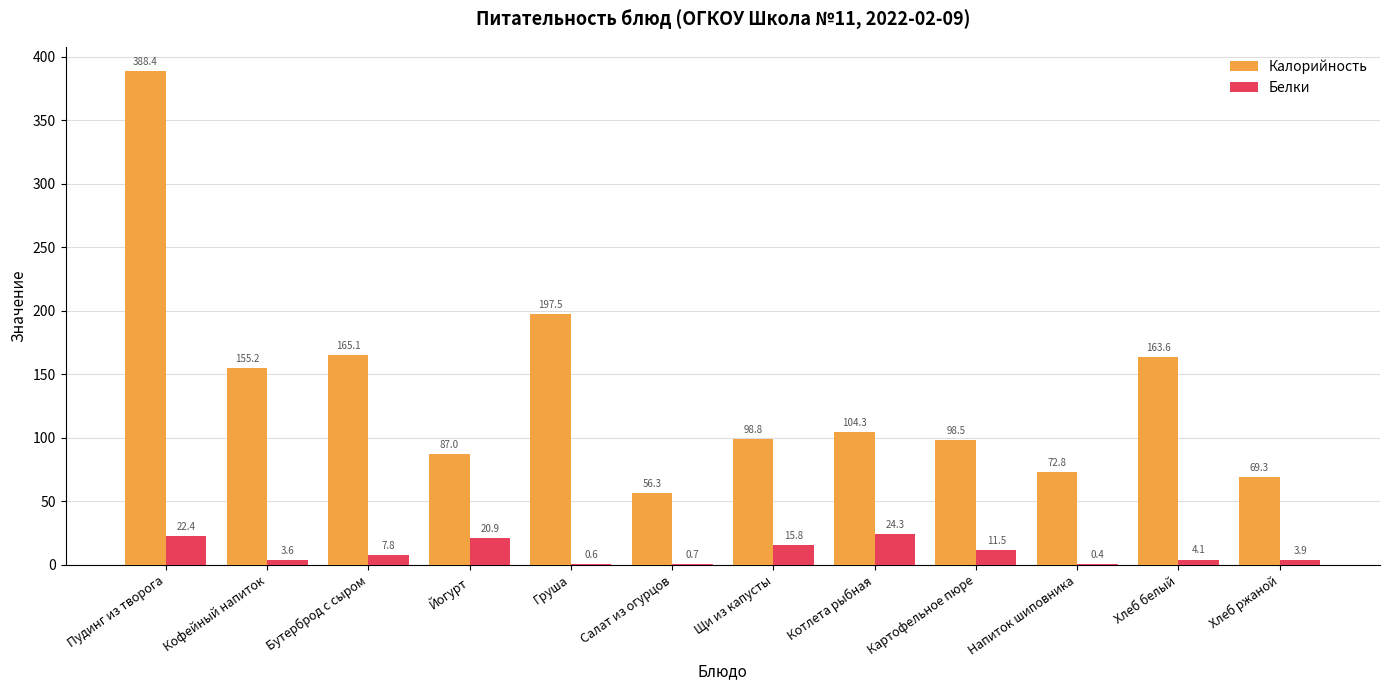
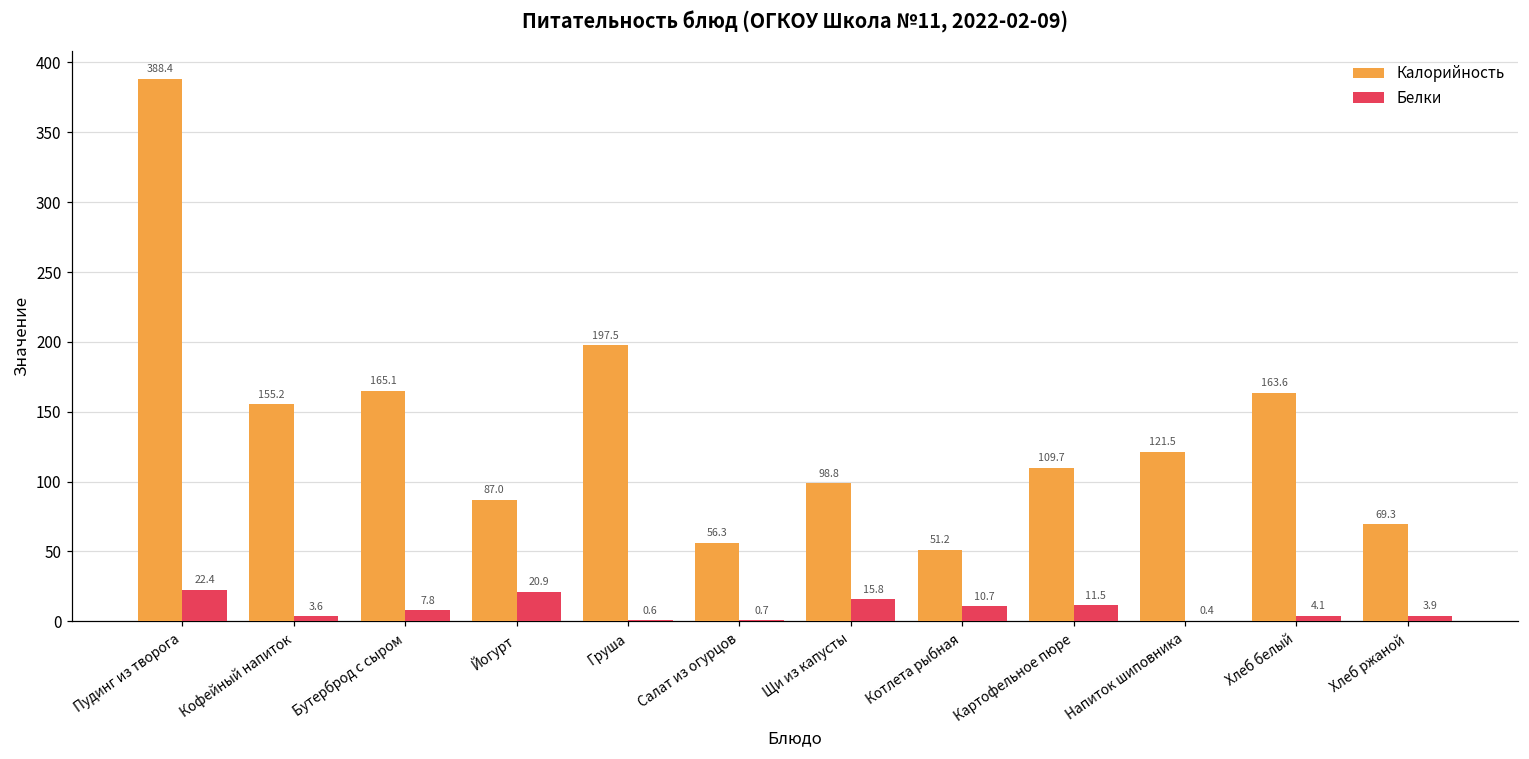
Калорийность, Котлета рыбная: 104.3 -> 51.2
Белки, Котлета рыбная: 24.3 -> 10.7
Калорийность, Картофельное пюре: 98.5 -> 109.7
Калорийность, Напиток шиповника: 72.8 -> 121.5
